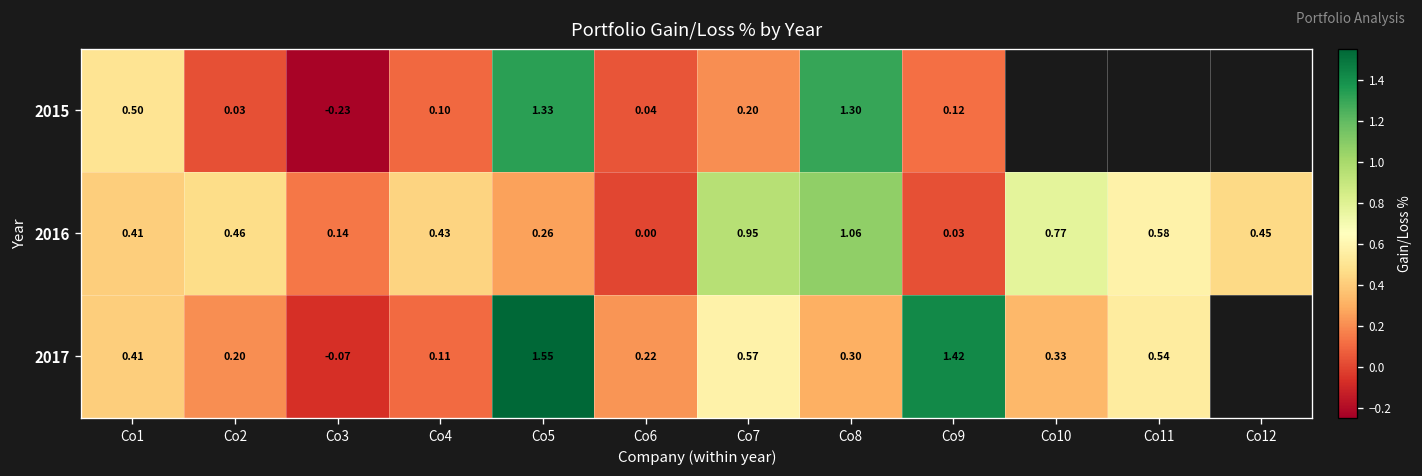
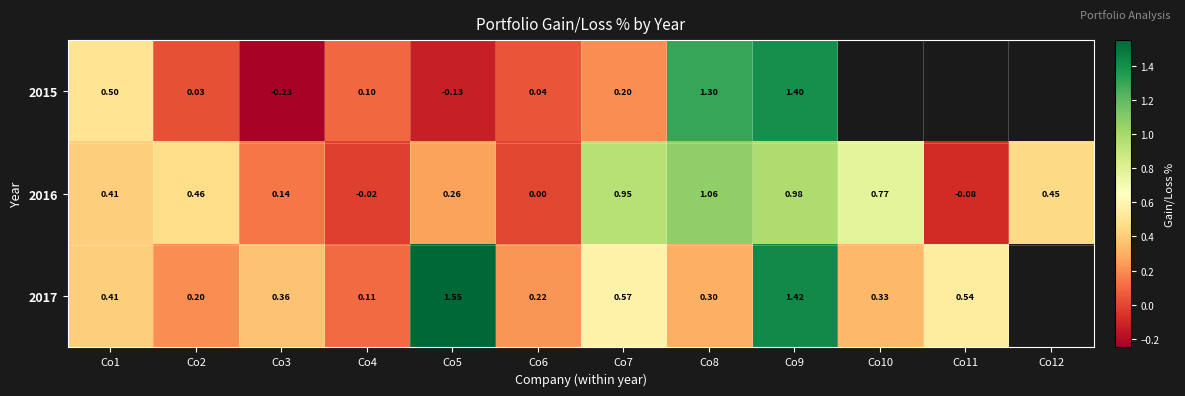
2015, Co5: 1.33 -> -0.13
2015, Co9: 0.12 -> 1.40
2016, Co4: 0.43 -> -0.02
2016, Co9: 0.03 -> 0.98
2016, Co11: 0.58 -> -0.08
2017, Co3: -0.07 -> 0.36
